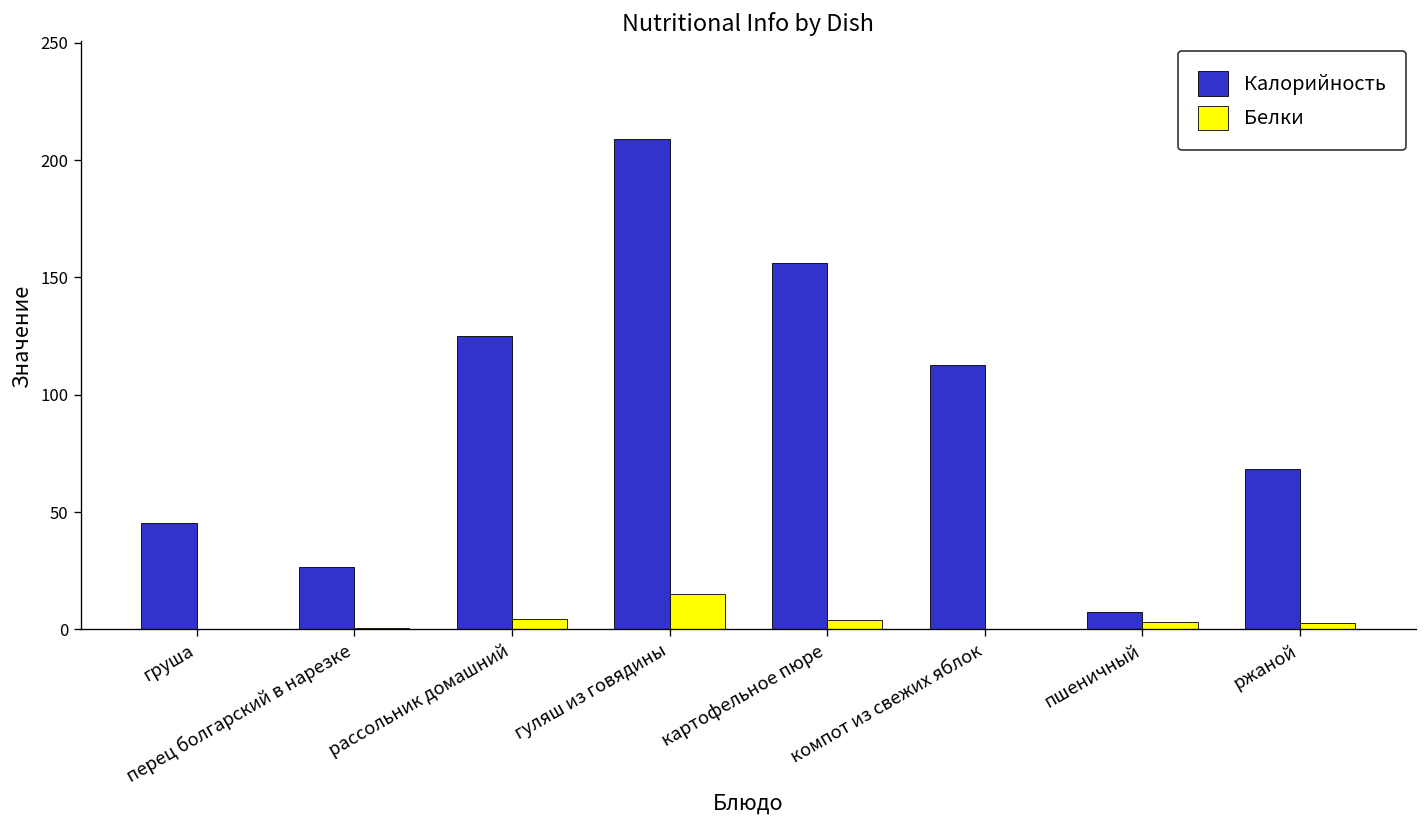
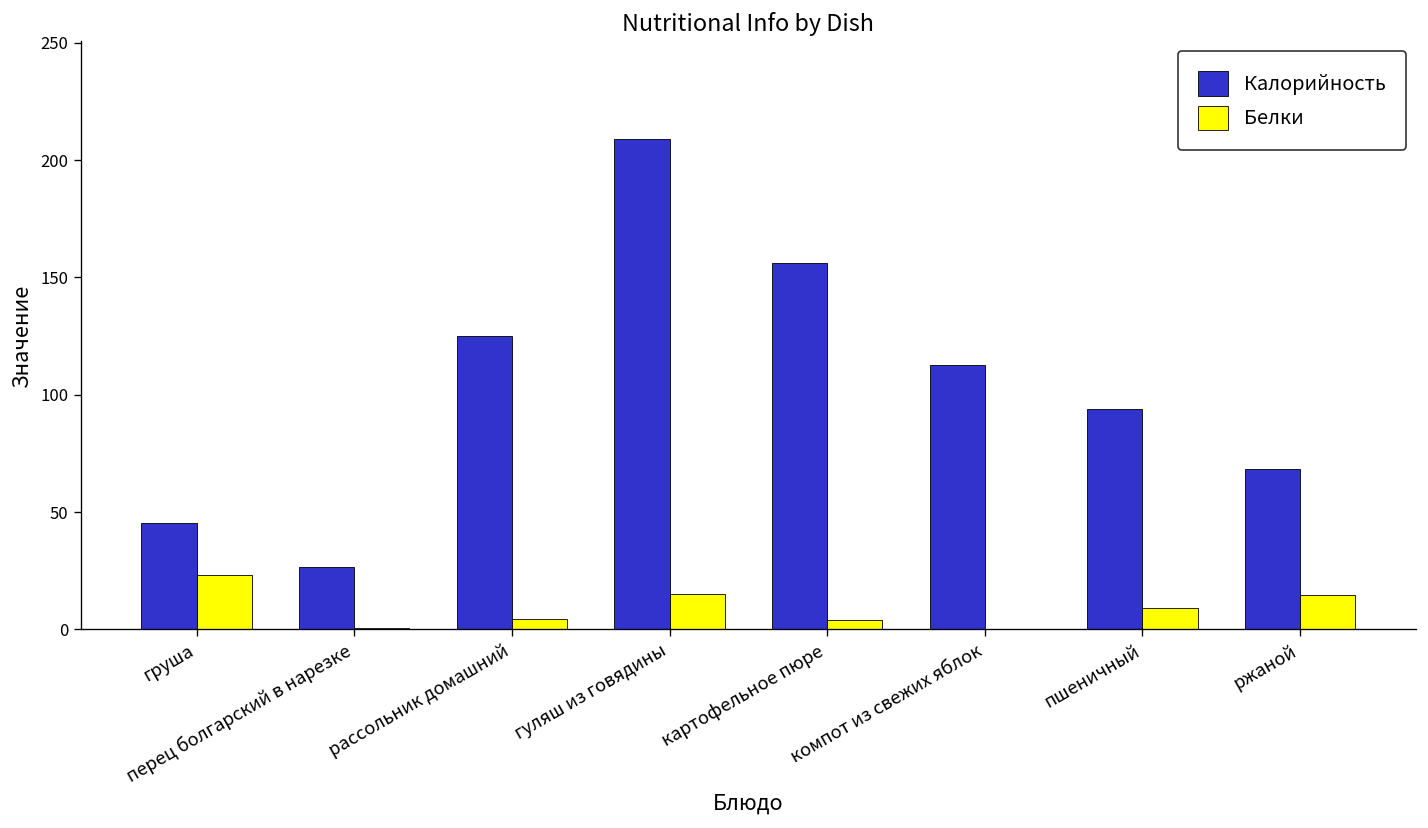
Белки, груша: 0 -> 23
Калорийность, пшеничный: 7 -> 94
Белки, пшеничный: 3 -> 9
Белки, ржаной: 3 -> 15
